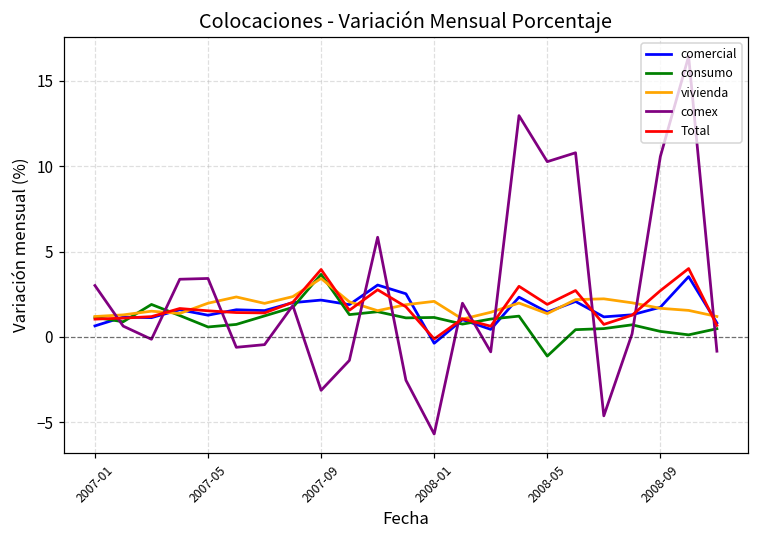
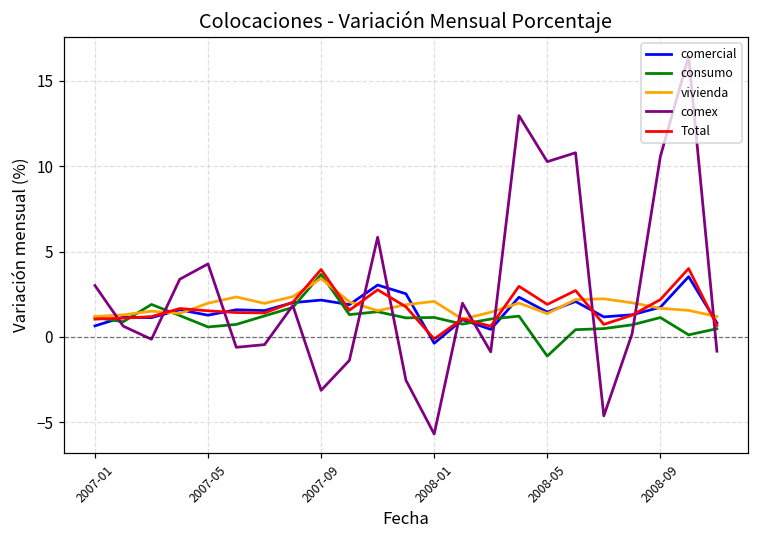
comex, 2007-05: 3.4 -> 4.3
consumo, 2008-09: 0.3 -> 1.1
Total, 2008-09: 2.7 -> 2.2
